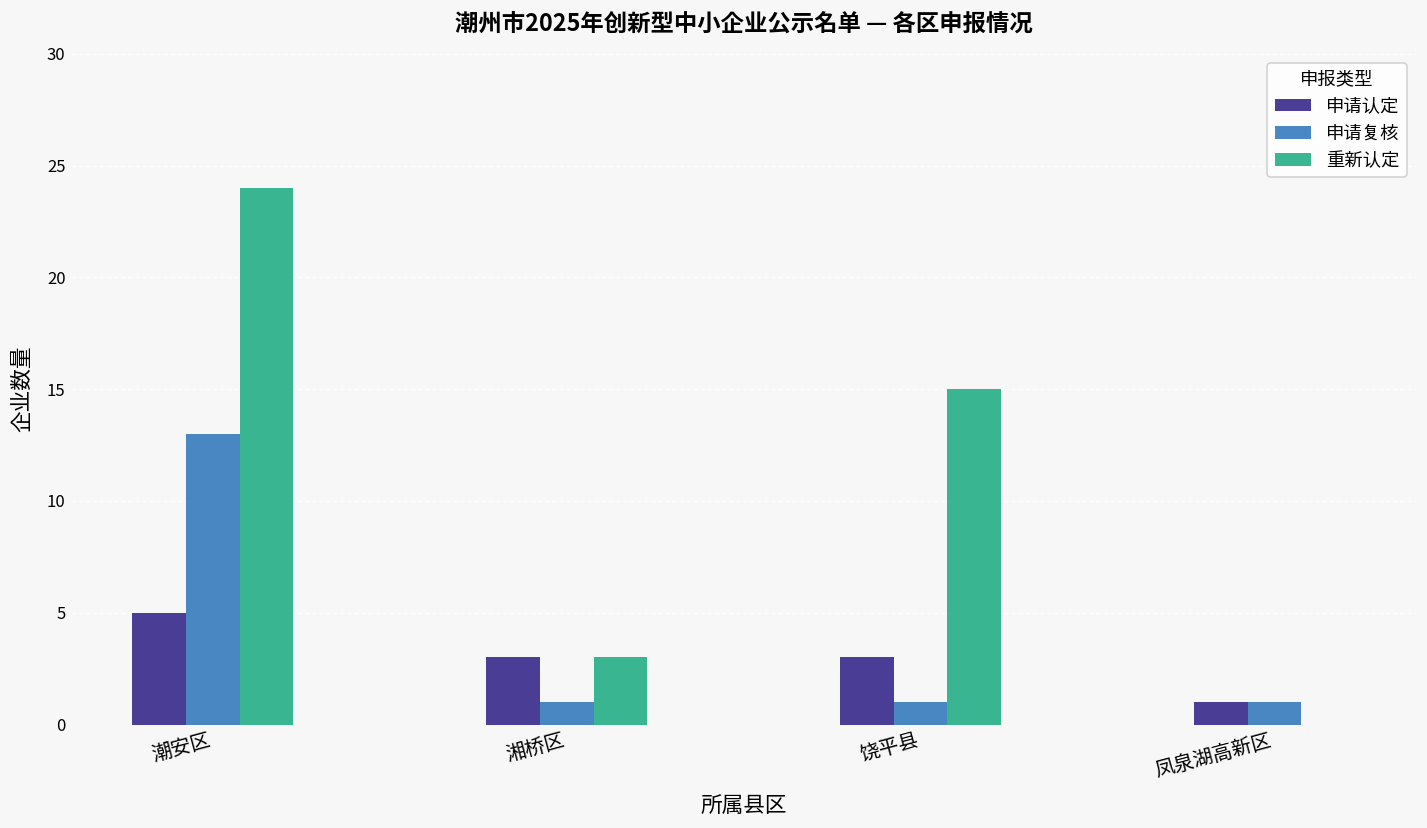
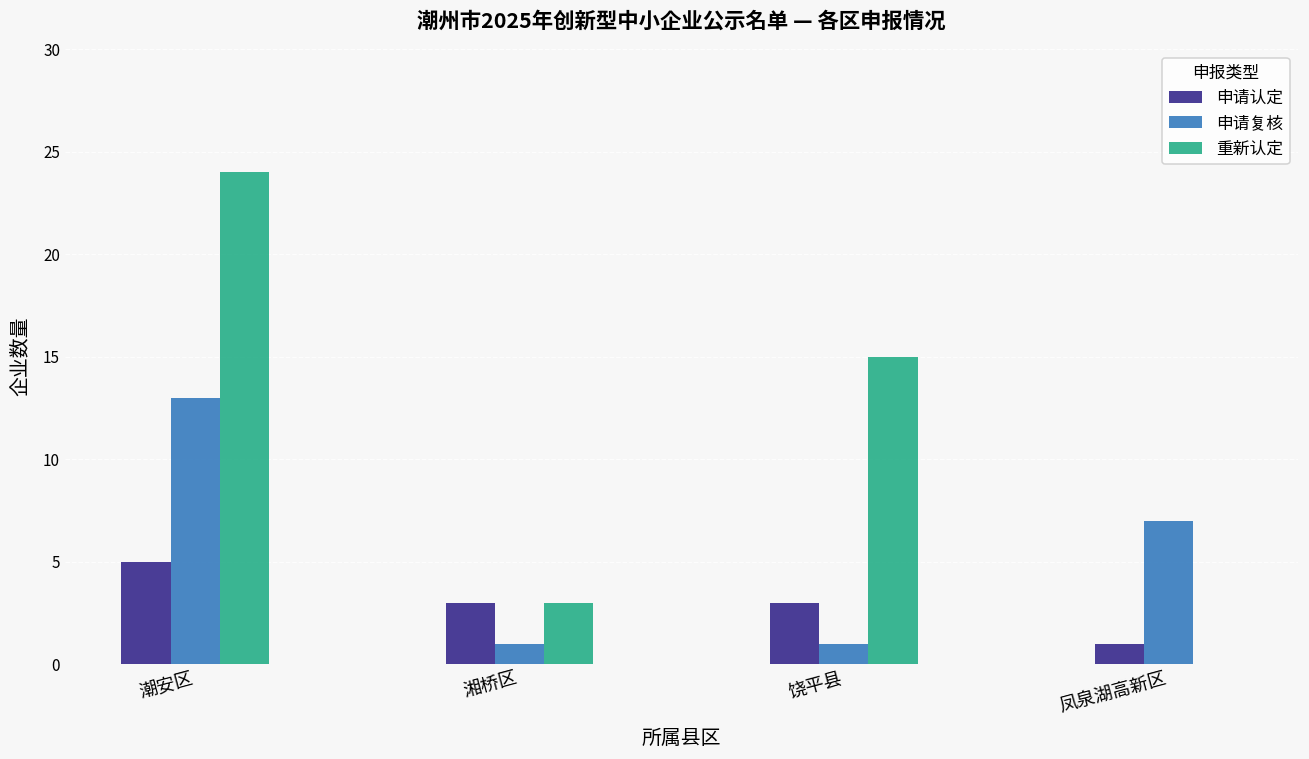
申请复核, 凤泉湖高新区: 1 -> 7
